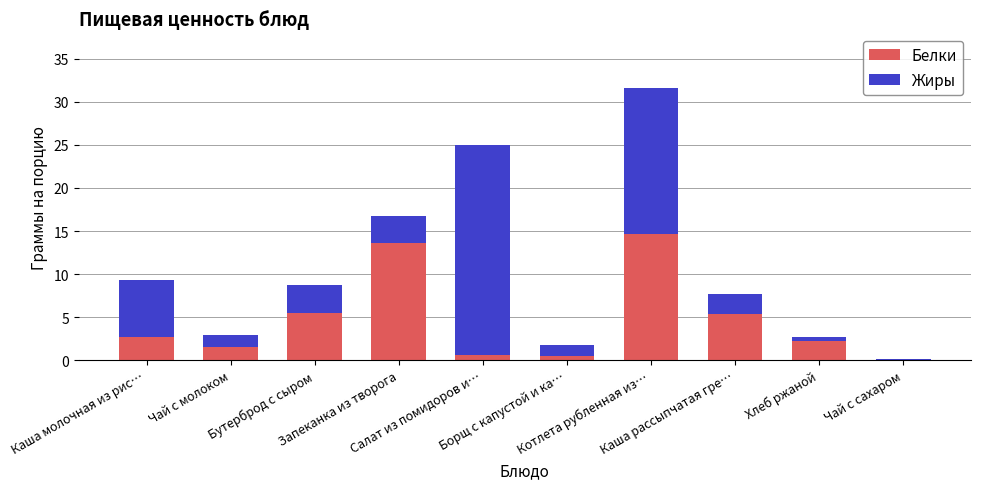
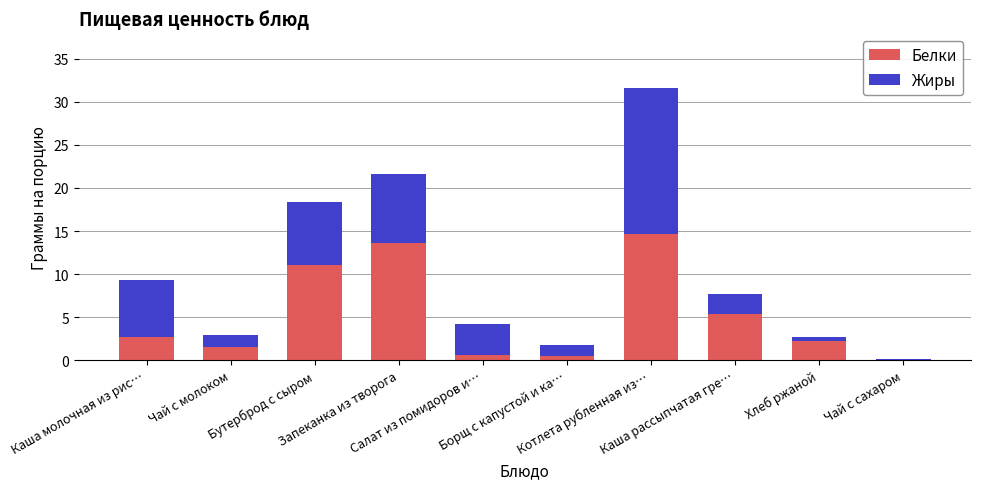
Белки, Бутерброд с сыром: 6 -> 11
Жиры, Бутерброд с сыром: 3 -> 7
Жиры, Запеканка из творога: 3 -> 8
Жиры, Салат из помидоров и…: 24 -> 4
